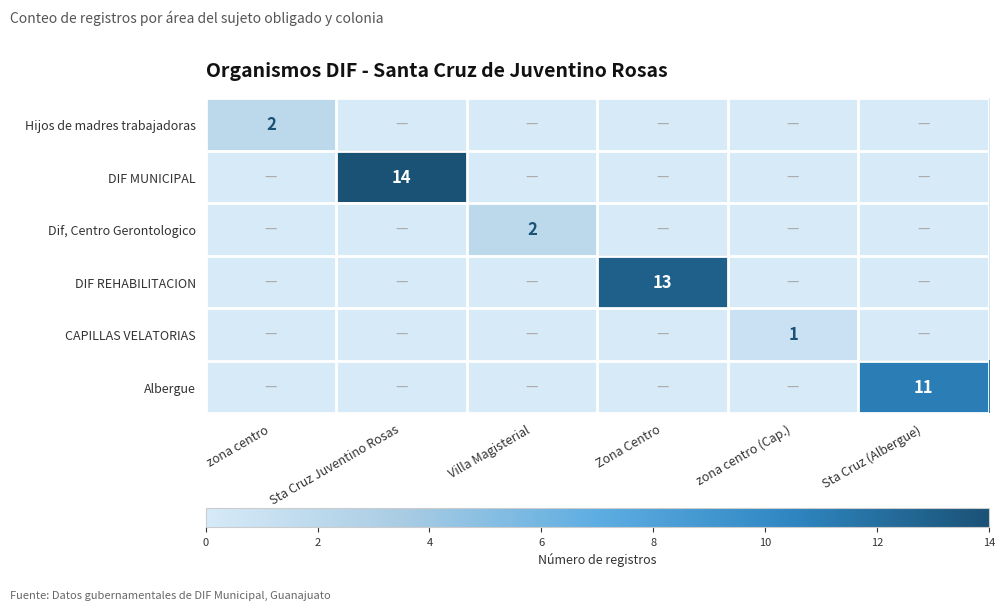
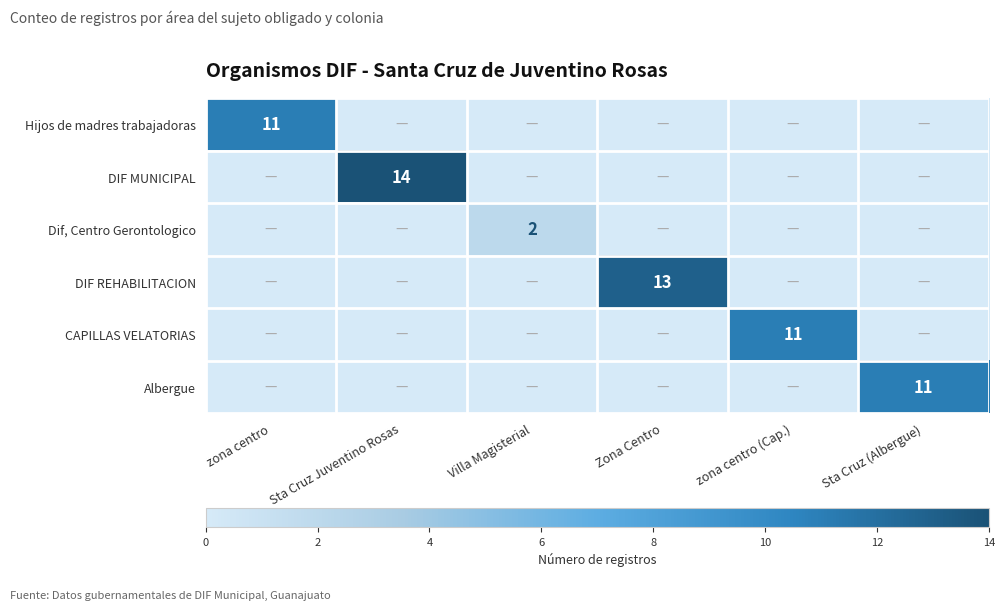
Hijos de madres trabajadoras, zona centro: 2 -> 11
CAPILLAS VELATORIAS, zona centro (Cap.): 1 -> 11
